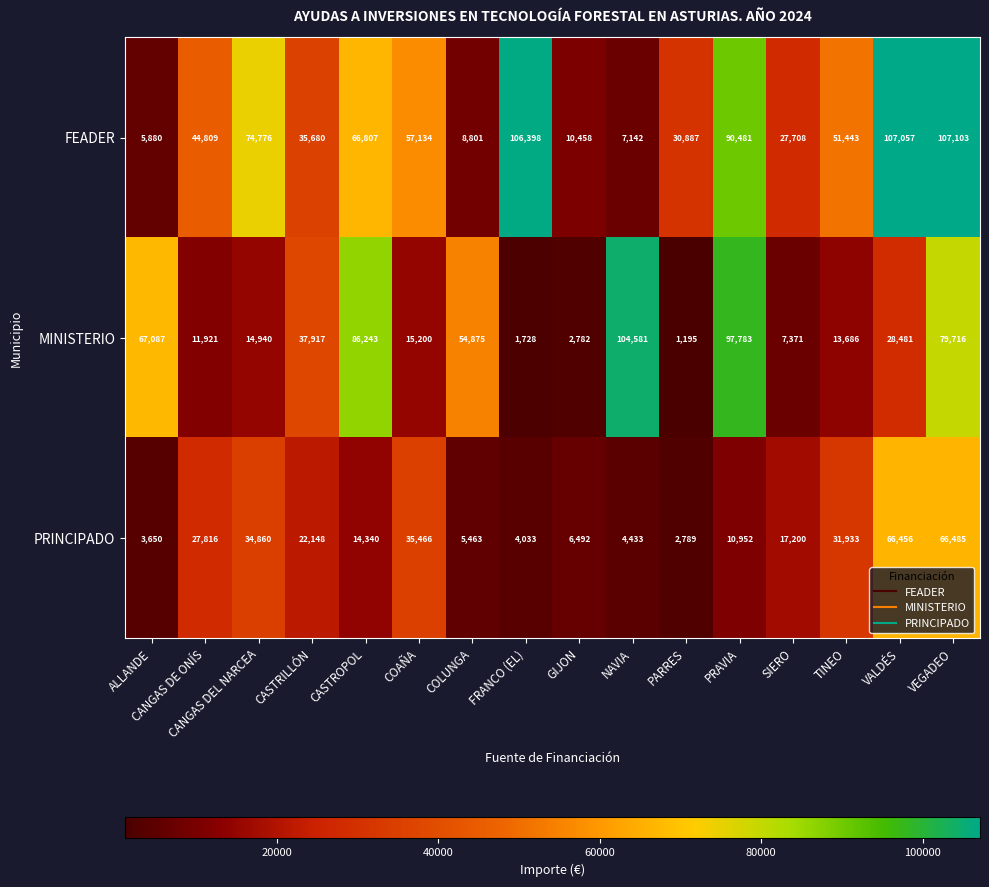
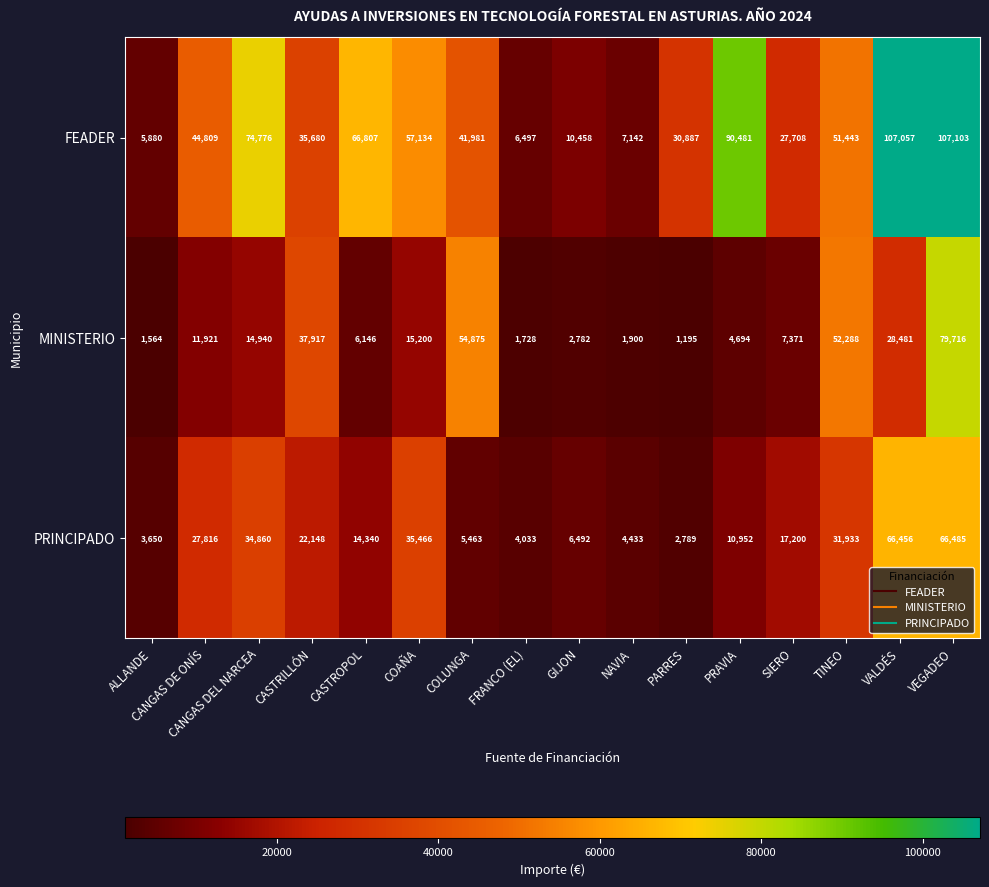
FEADER, COLUNGA: 8,801 -> 41,981
FEADER, FRANCO (EL): 106,398 -> 6,497
MINISTERIO, ALLANDE: 67,087 -> 1,564
MINISTERIO, CASTROPOL: 86,243 -> 6,146
MINISTERIO, NAVIA: 104,581 -> 1,900
MINISTERIO, PRAVIA: 97,783 -> 4,694
MINISTERIO, TINEO: 13,686 -> 52,288
